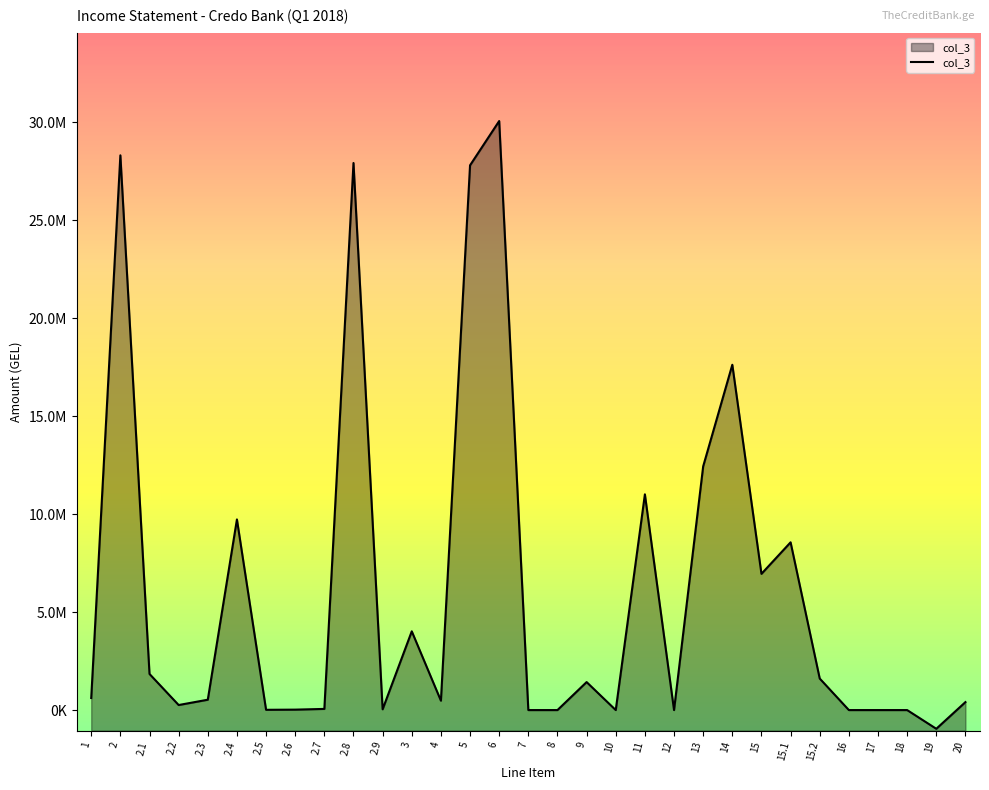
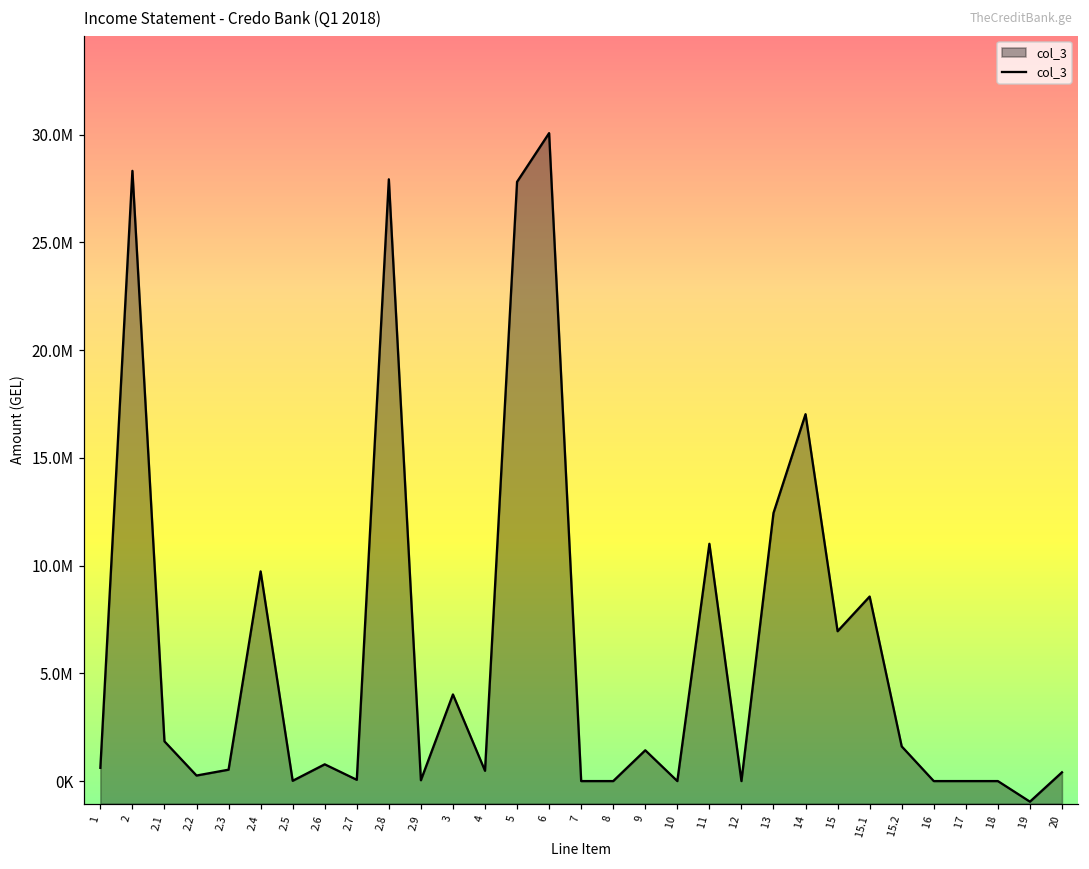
2.6: 0 -> 800000
14: 17600000 -> 17000000
